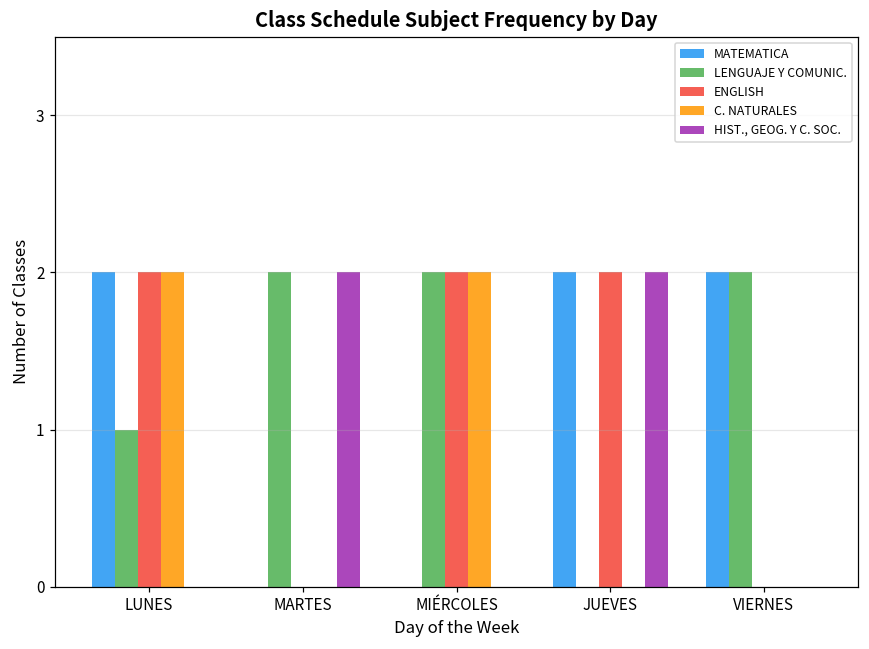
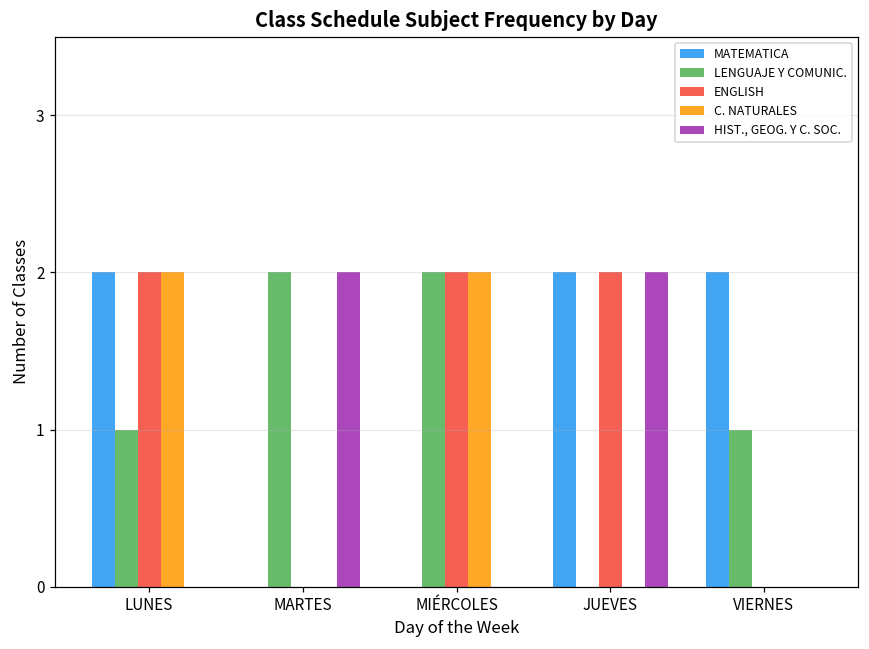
LENGUAJE Y COMUNIC., VIERNES: 2 -> 1
